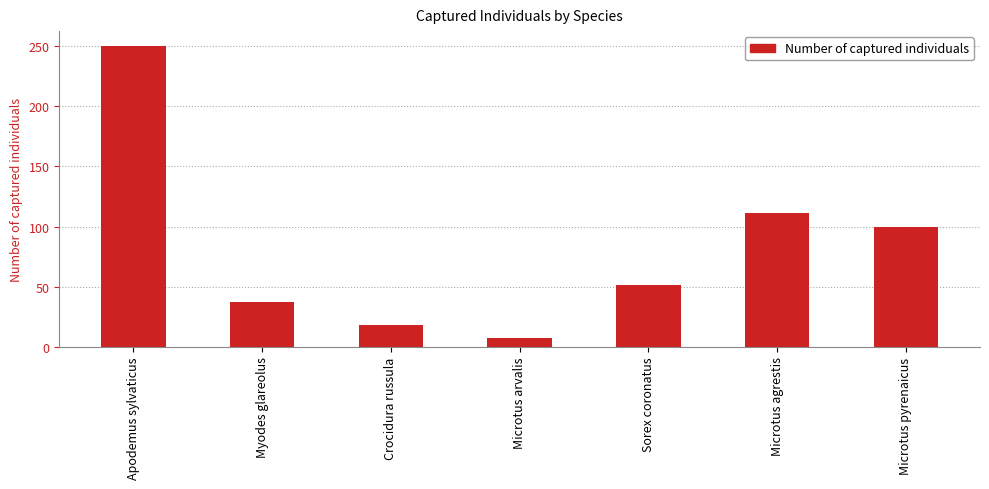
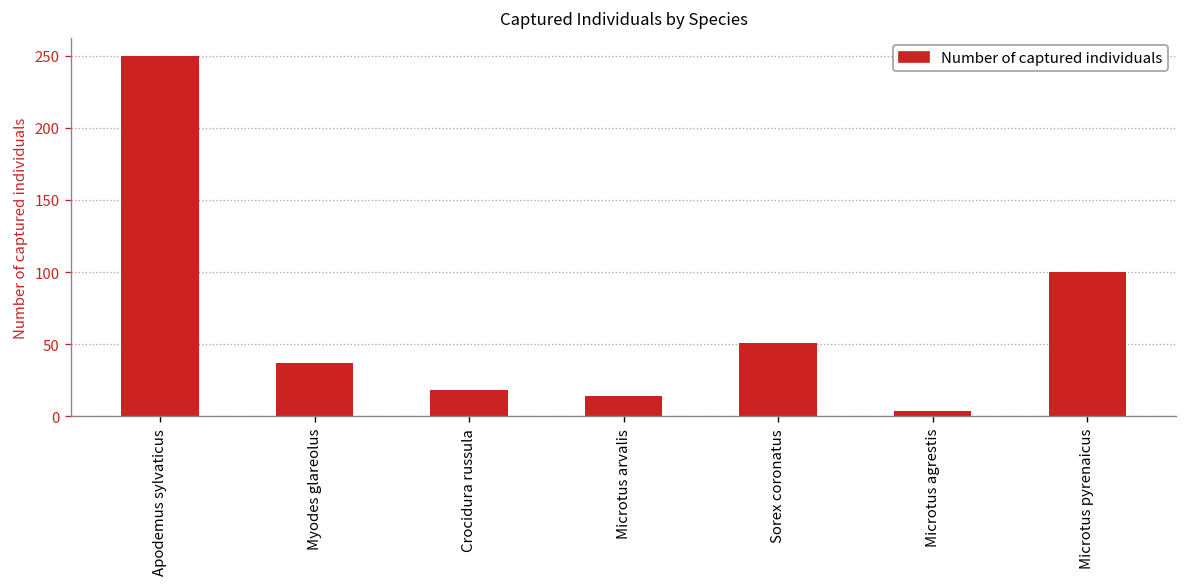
Microtus arvalis: 7 -> 14
Microtus agrestis: 111 -> 4
